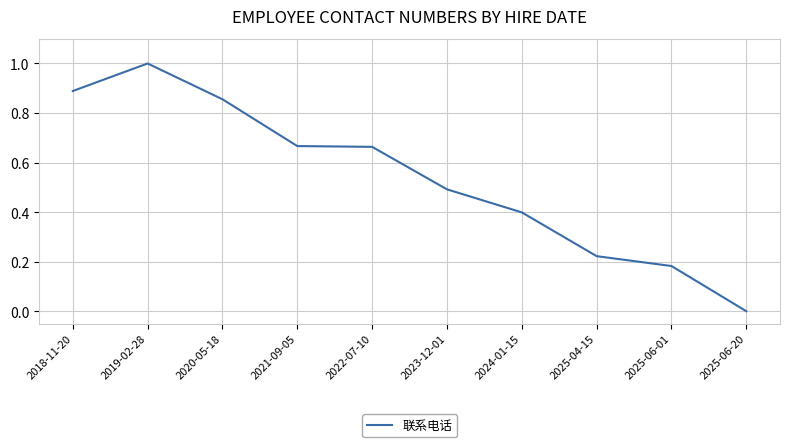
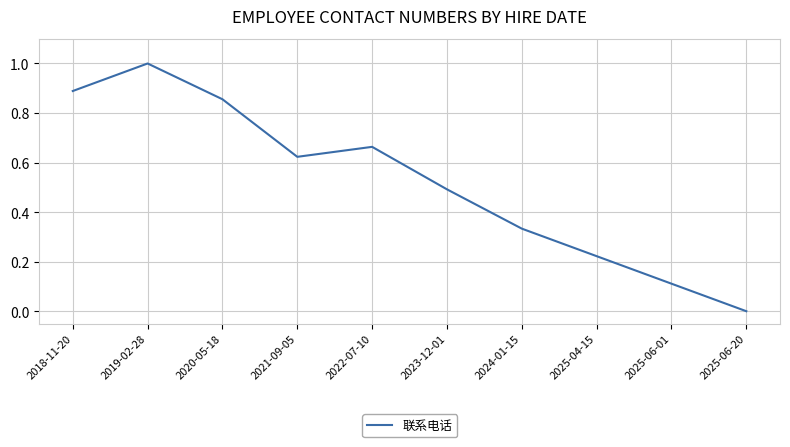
2021-09-05: 0.67 -> 0.62
2024-01-15: 0.40 -> 0.33
2025-06-01: 0.18 -> 0.11
